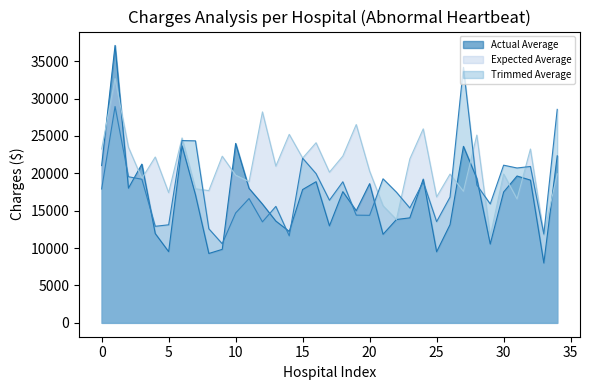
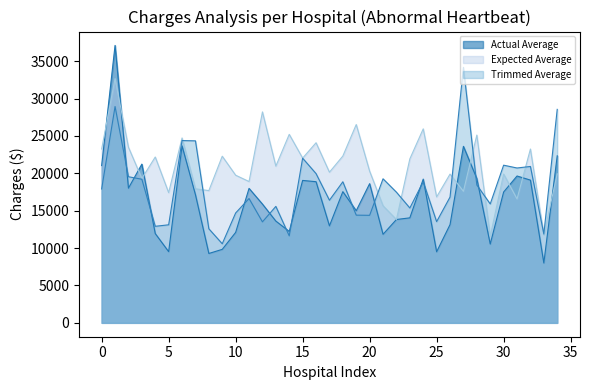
Actual Average, 10: 24000 -> 12000
Actual Average, 15: 18000 -> 19000
